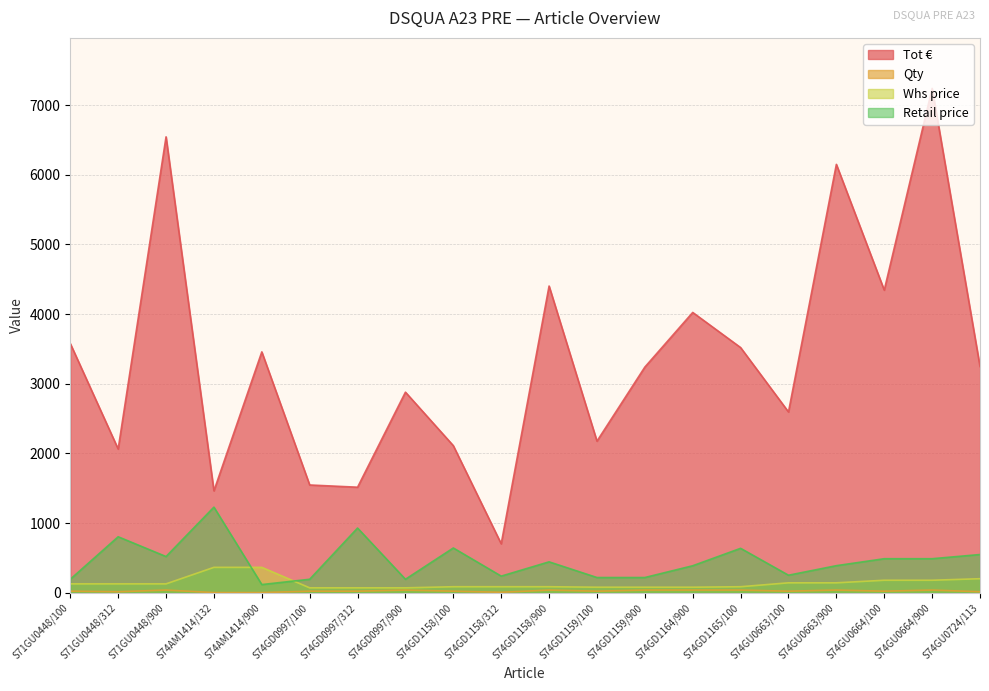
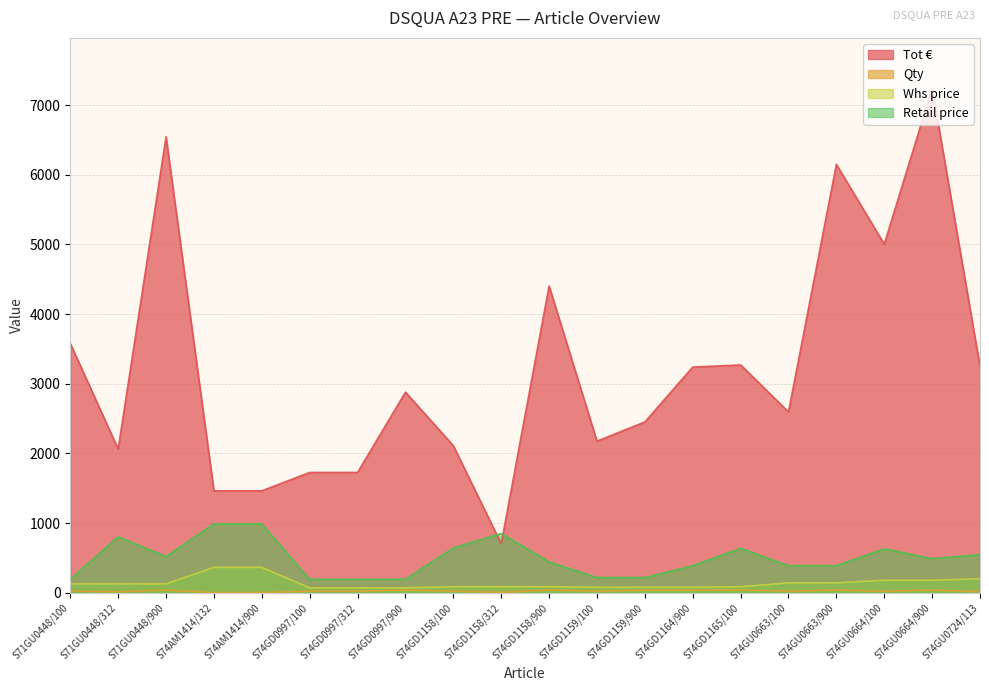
Retail price, S74AM1414/132: 1200 -> 1000
Tot €, S74AM1414/900: 3500 -> 1500
Retail price, S74AM1414/900: 100 -> 1000
Tot €, S74GD0997/100: 1500 -> 1700
Tot €, S74GD0997/312: 1500 -> 1700
Retail price, S74GD0997/312: 900 -> 200
Retail price, S74GD1158/312: 200 -> 900
Tot €, S74GD1159/900: 3200 -> 2500
Tot €, S74GD1164/900: 4000 -> 3200
Tot €, S74GD1165/100: 3500 -> 3300
Retail price, S74GU0663/100: 300 -> 400
Tot €, S74GU0664/100: 4300 -> 5000
Retail price, S74GU0664/100: 500 -> 600
